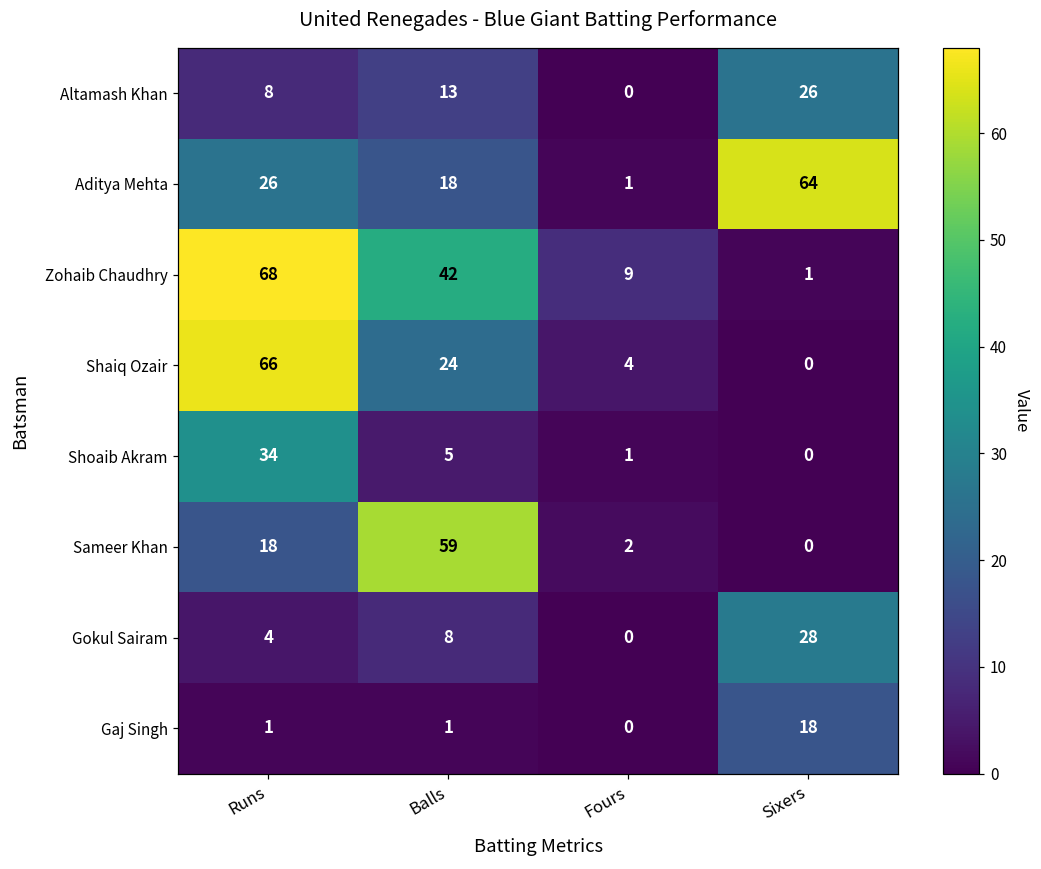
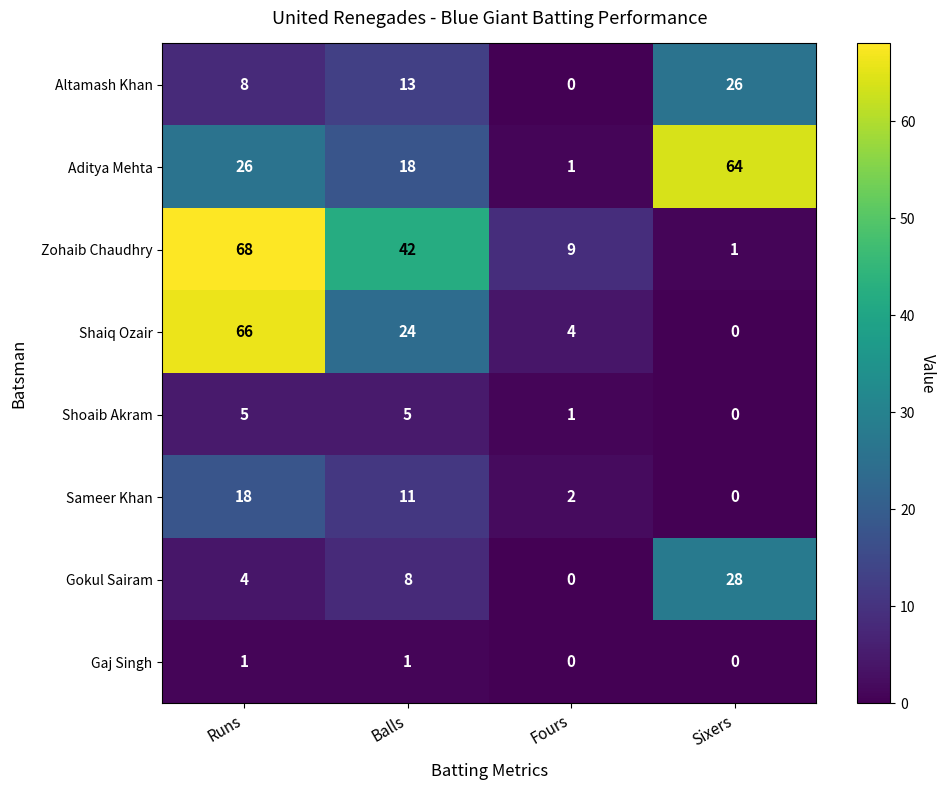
Shoaib Akram, Runs: 34 -> 5
Sameer Khan, Balls: 59 -> 11
Gaj Singh, Sixers: 18 -> 0
